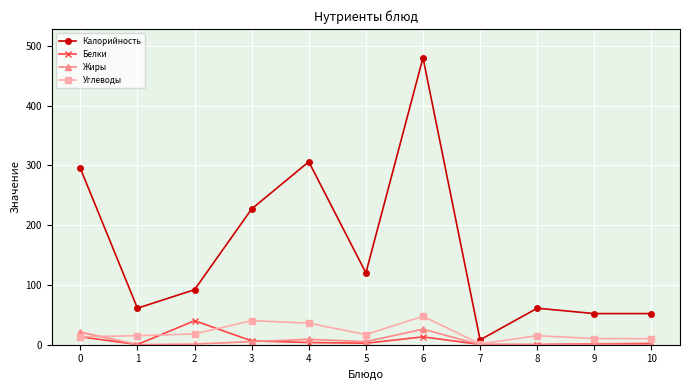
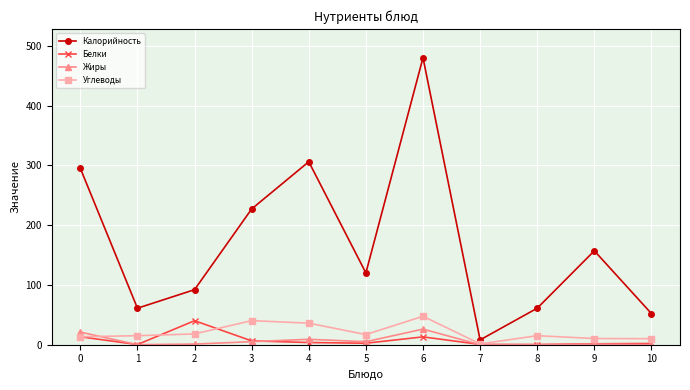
Калорийность, 9: 50 -> 160
